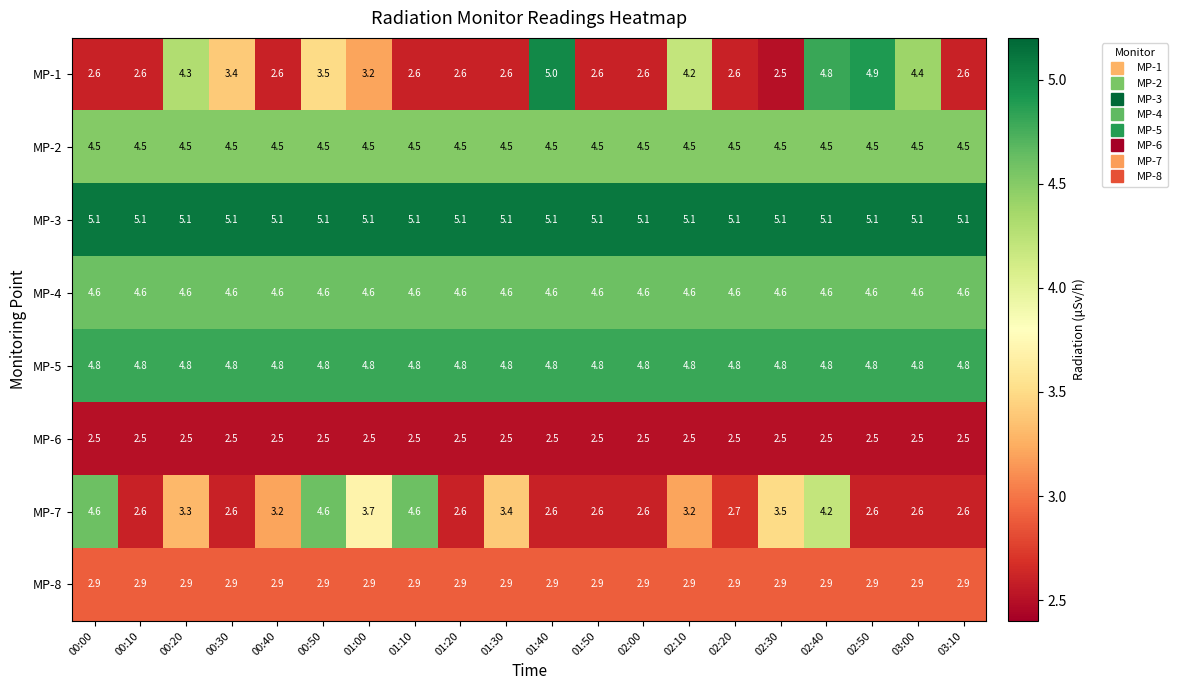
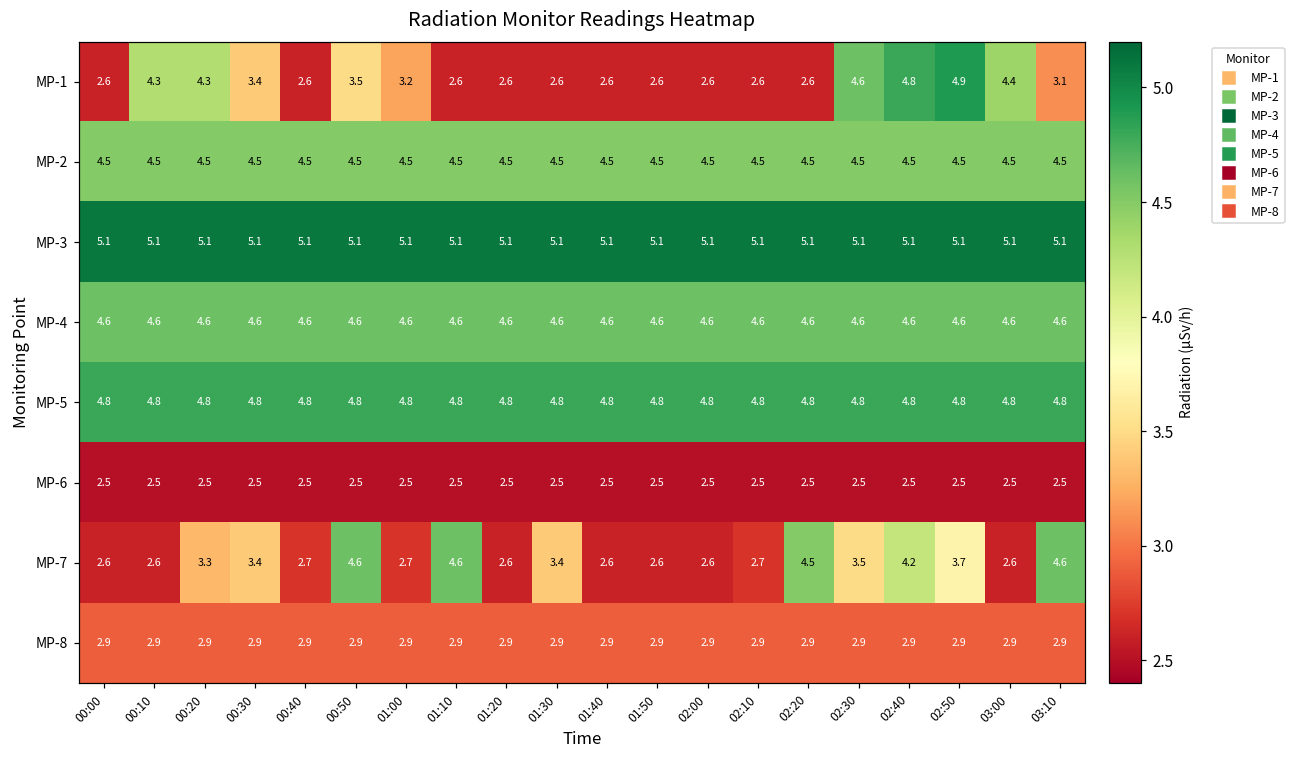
MP-1, 00:10: 2.6 -> 4.3
MP-1, 01:40: 5.0 -> 2.6
MP-1, 02:10: 4.2 -> 2.6
MP-1, 02:30: 2.5 -> 4.6
MP-1, 03:10: 2.6 -> 3.1
MP-7, 00:00: 4.6 -> 2.6
MP-7, 00:30: 2.6 -> 3.4
MP-7, 00:40: 3.2 -> 2.7
MP-7, 01:00: 3.7 -> 2.7
MP-7, 02:10: 3.2 -> 2.7
MP-7, 02:20: 2.7 -> 4.5
MP-7, 02:50: 2.6 -> 3.7
MP-7, 03:10: 2.6 -> 4.6
